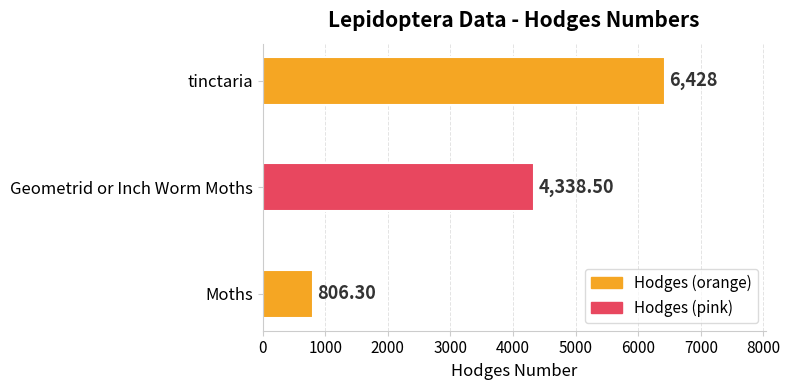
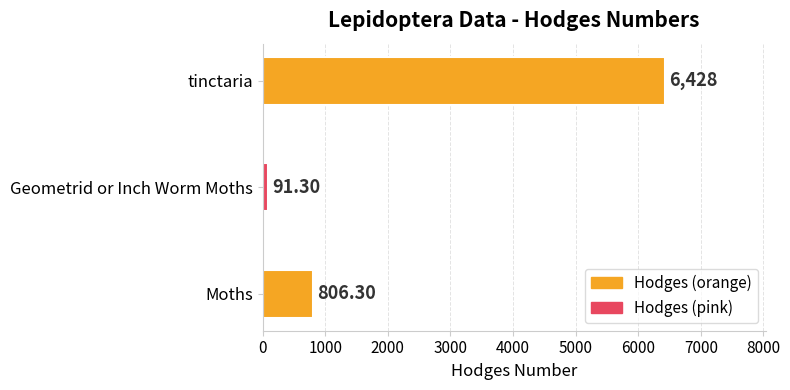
Geometrid or Inch Worm Moths: 4,338.50 -> 91.30
